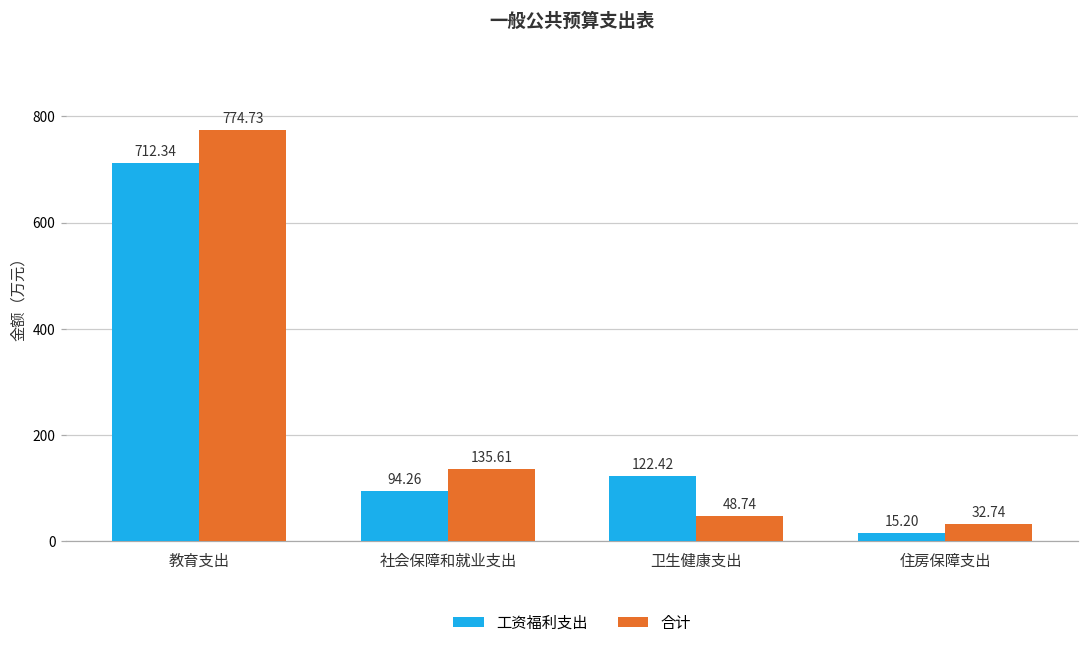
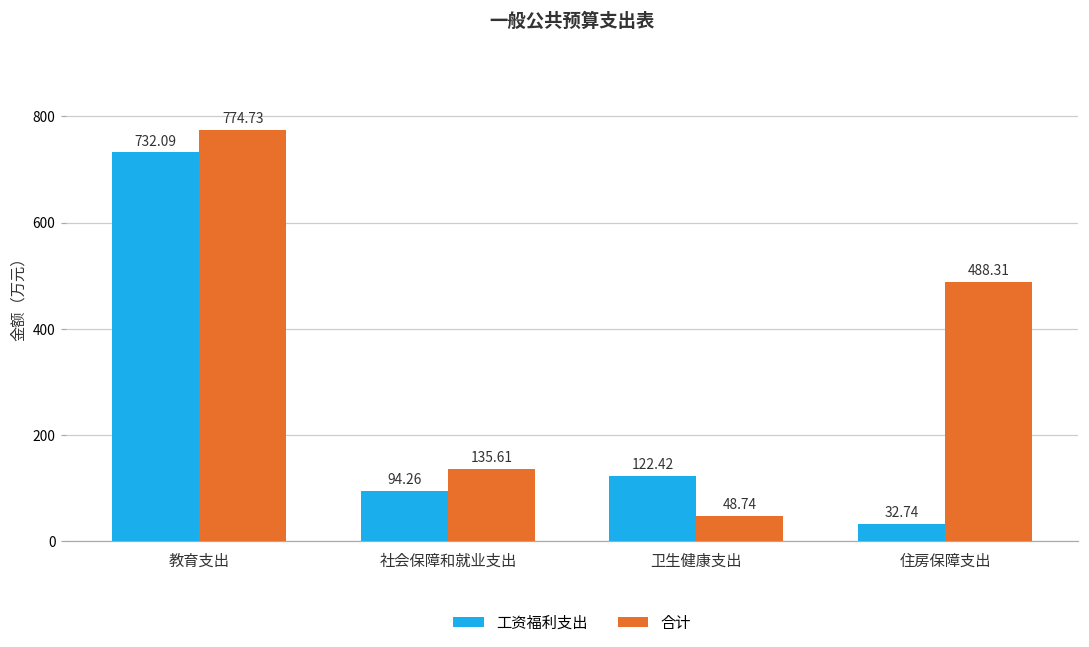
工资福利支出, 教育支出: 712.34 -> 732.09
工资福利支出, 住房保障支出: 15.20 -> 32.74
合计, 住房保障支出: 32.74 -> 488.31
